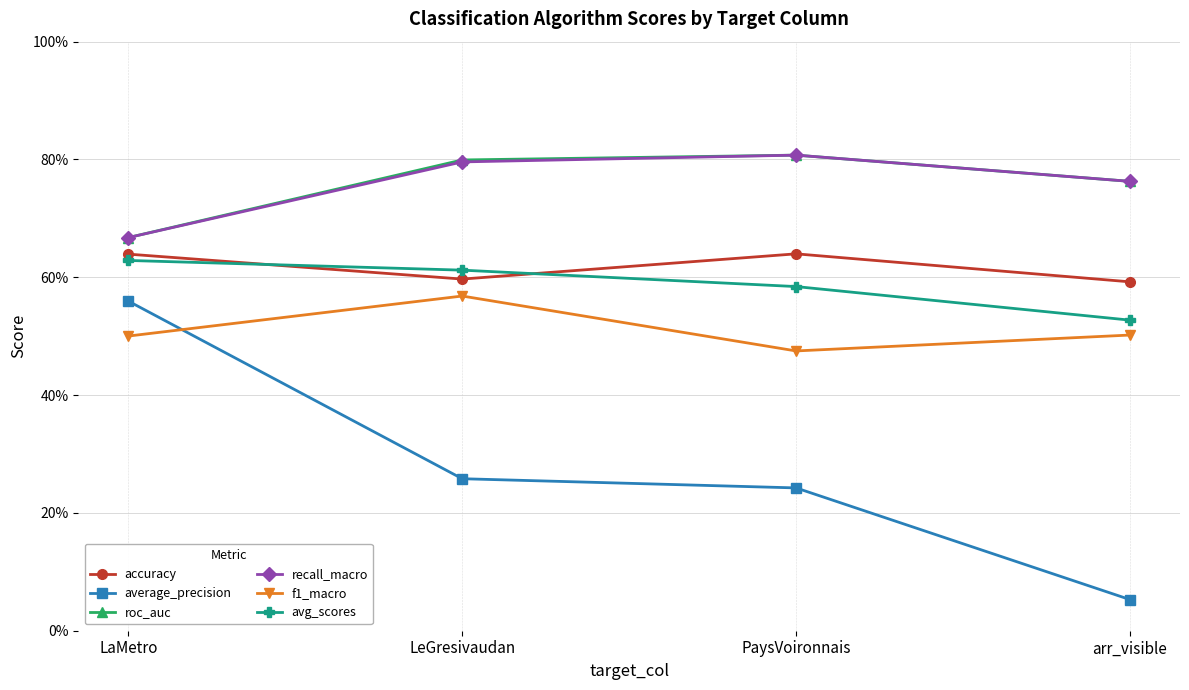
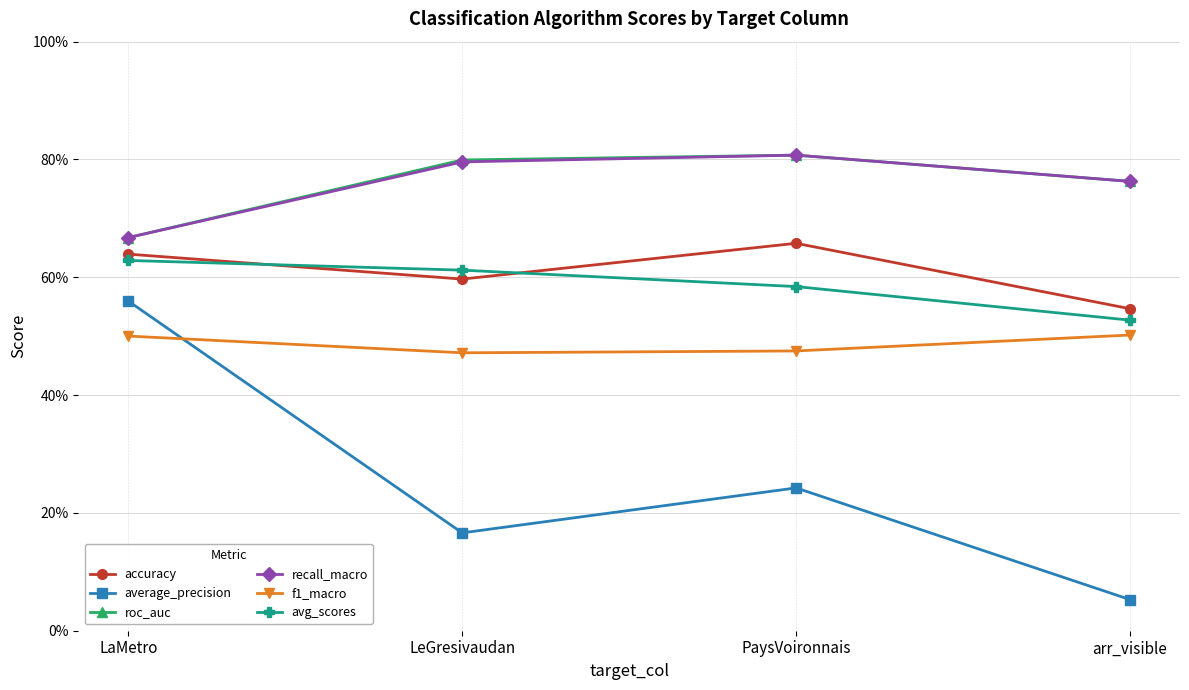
average_precision, LeGresivaudan: 26% -> 17%
f1_macro, LeGresivaudan: 57% -> 47%
accuracy, PaysVoironnais: 64% -> 66%
accuracy, arr_visible: 59% -> 55%
